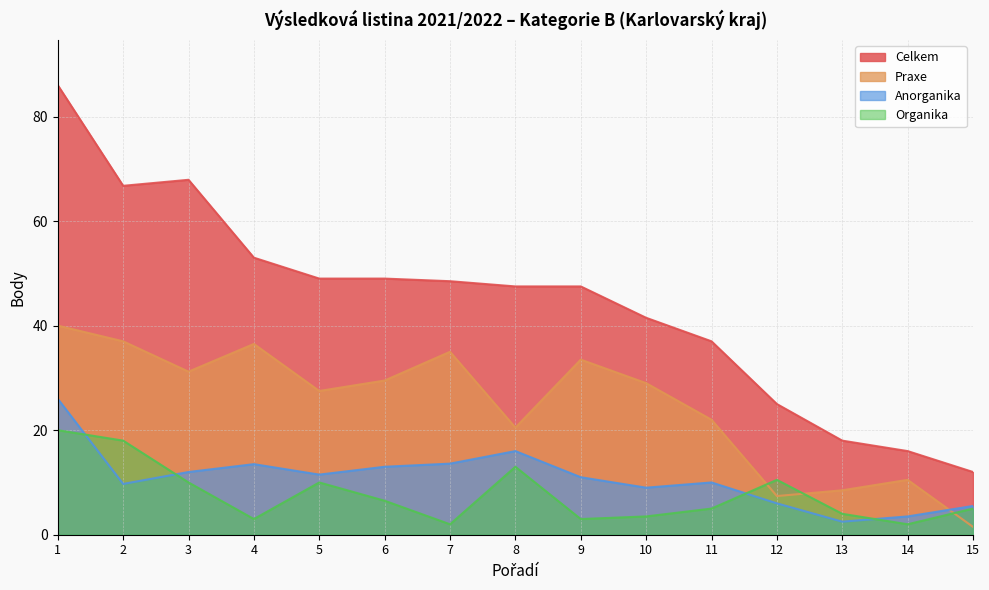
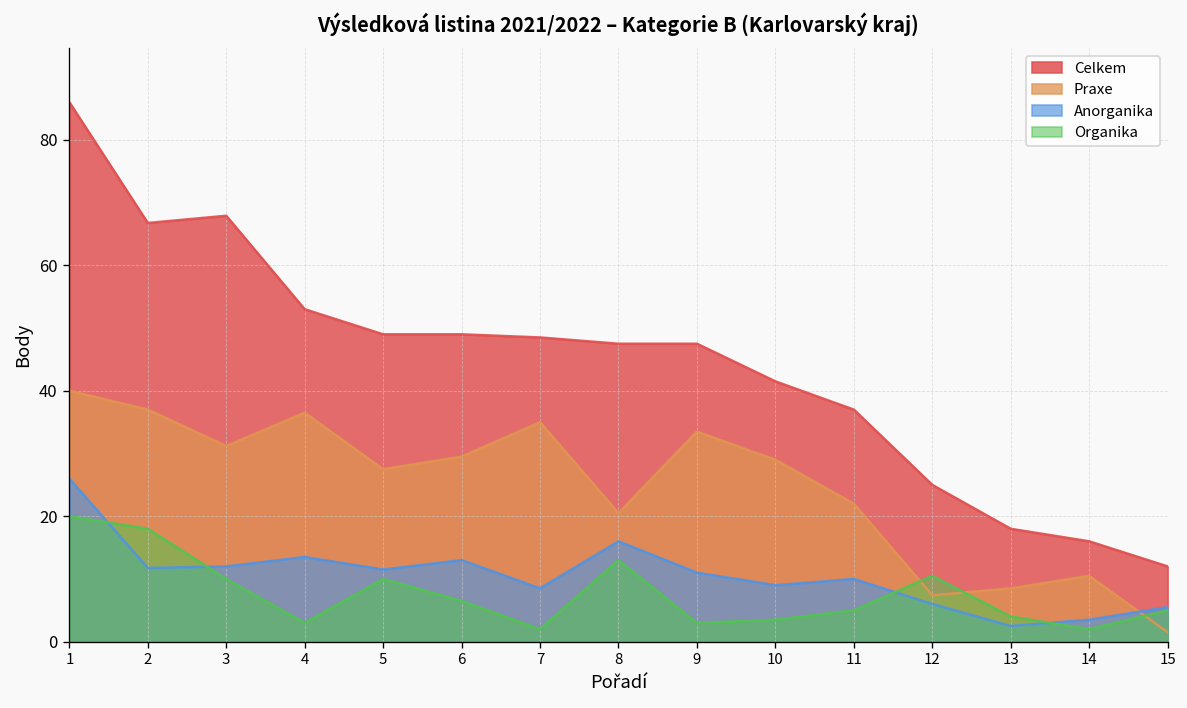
Anorganika, 2: 10 -> 12
Anorganika, 7: 14 -> 9
